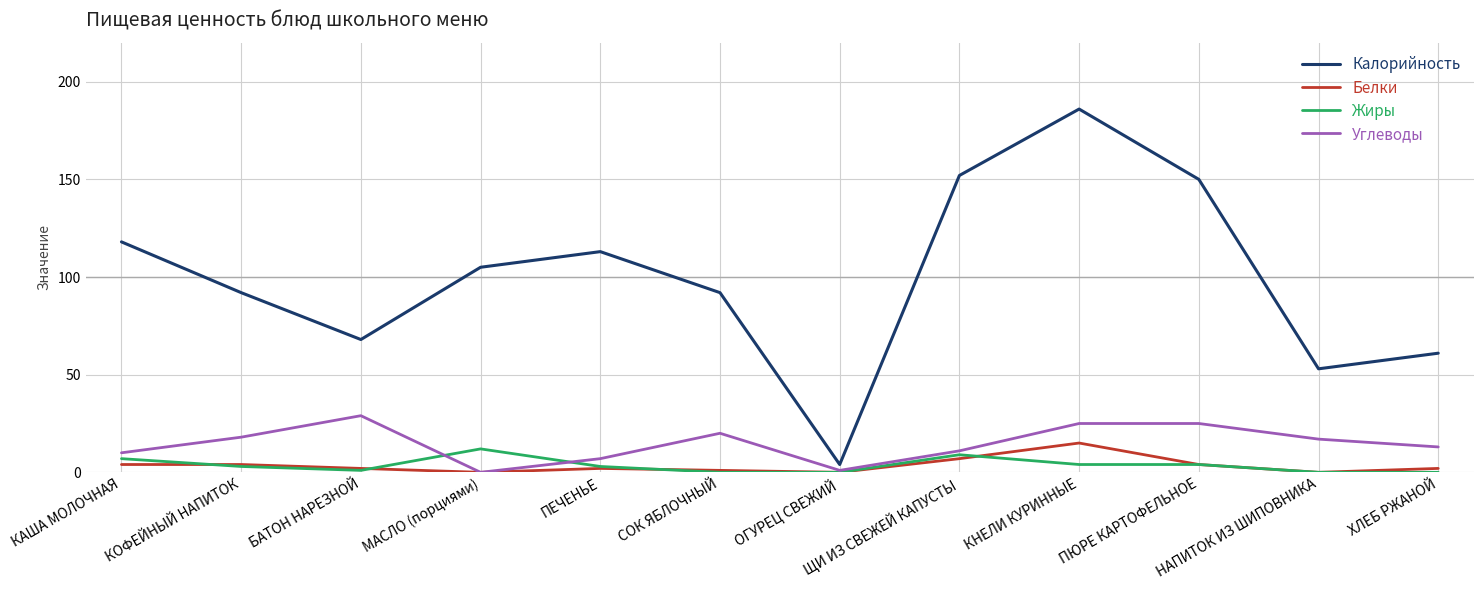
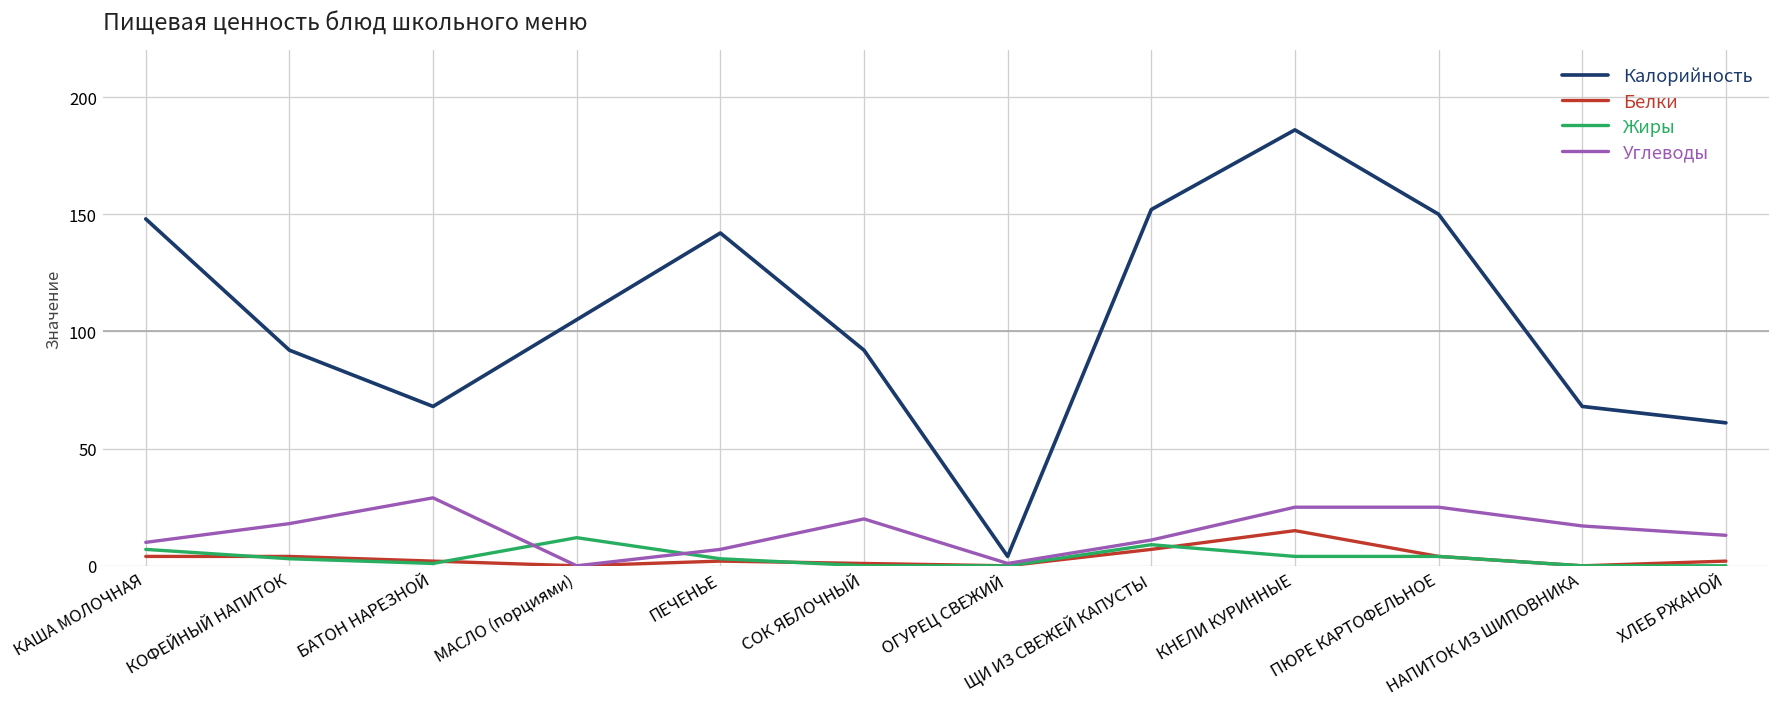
Калорийность, КАША МОЛОЧНАЯ: 118 -> 148
Калорийность, ПЕЧЕНЬЕ: 113 -> 142
Калорийность, НАПИТОК ИЗ ШИПОВНИКА: 53 -> 68
